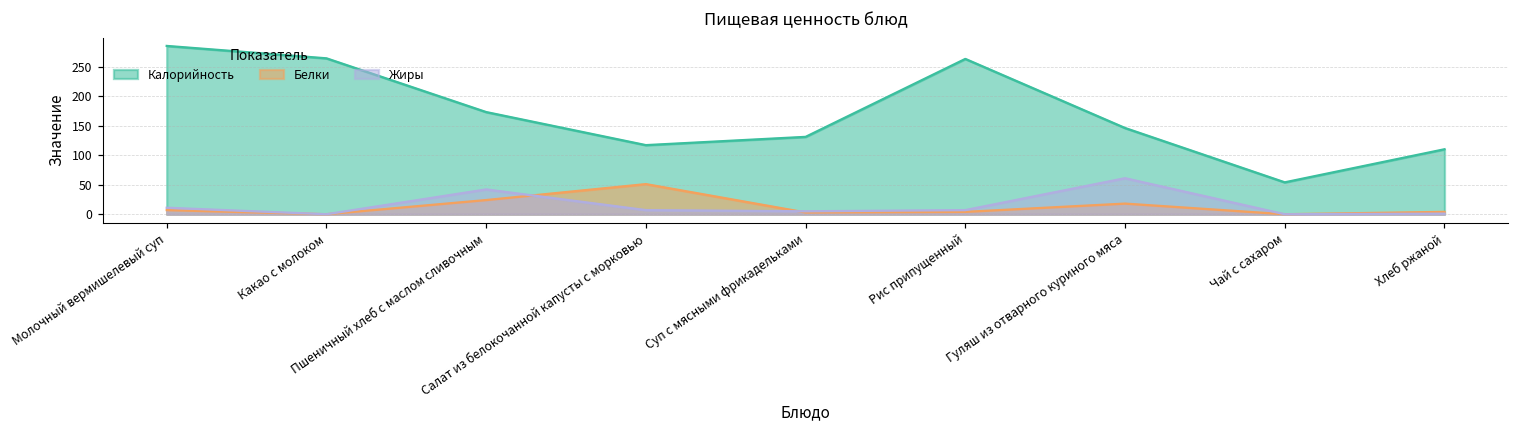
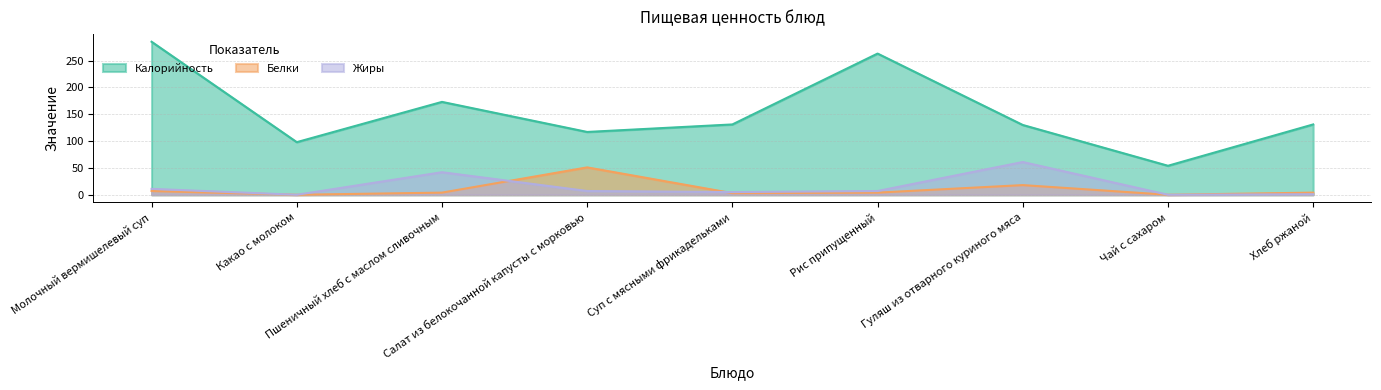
Калорийность, Какао с молоком: 260 -> 100
Белки, Пшеничный хлеб с маслом сливочным: 20 -> 0
Калорийность, Гуляш из отварного куриного мяса: 150 -> 130
Калорийность, Хлеб ржаной: 110 -> 130
